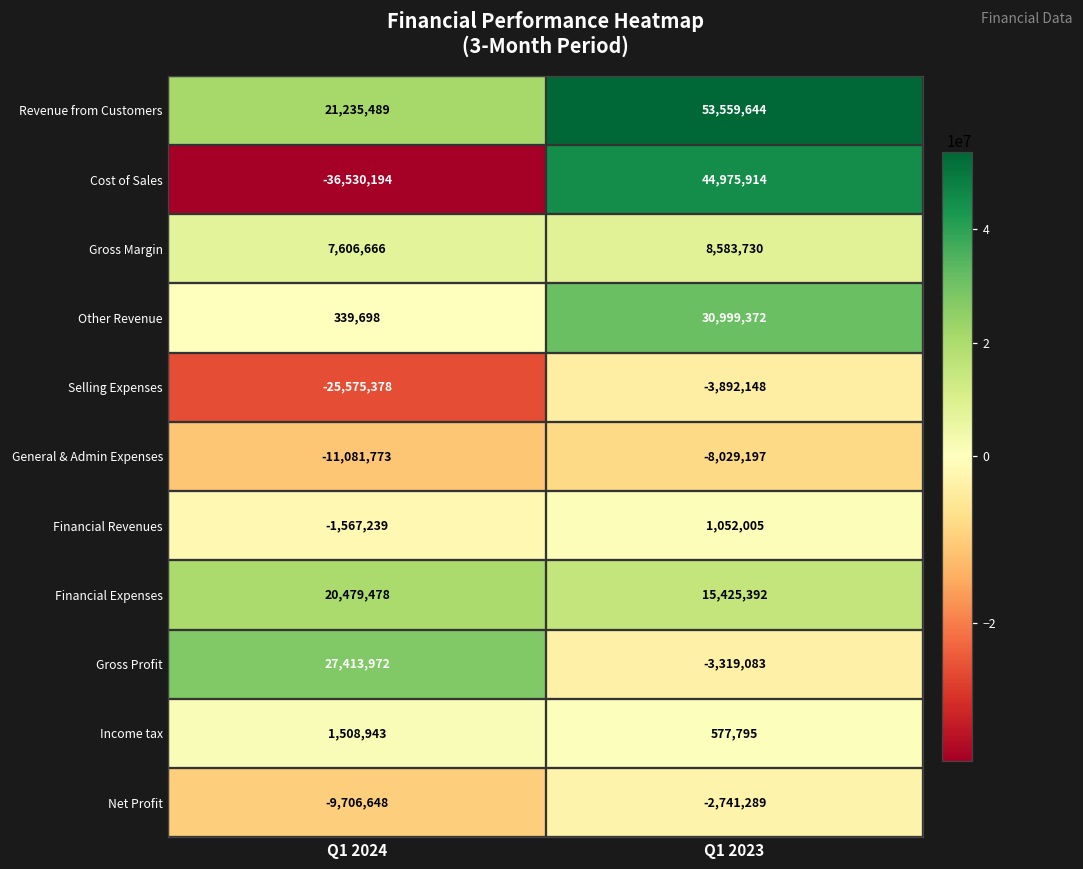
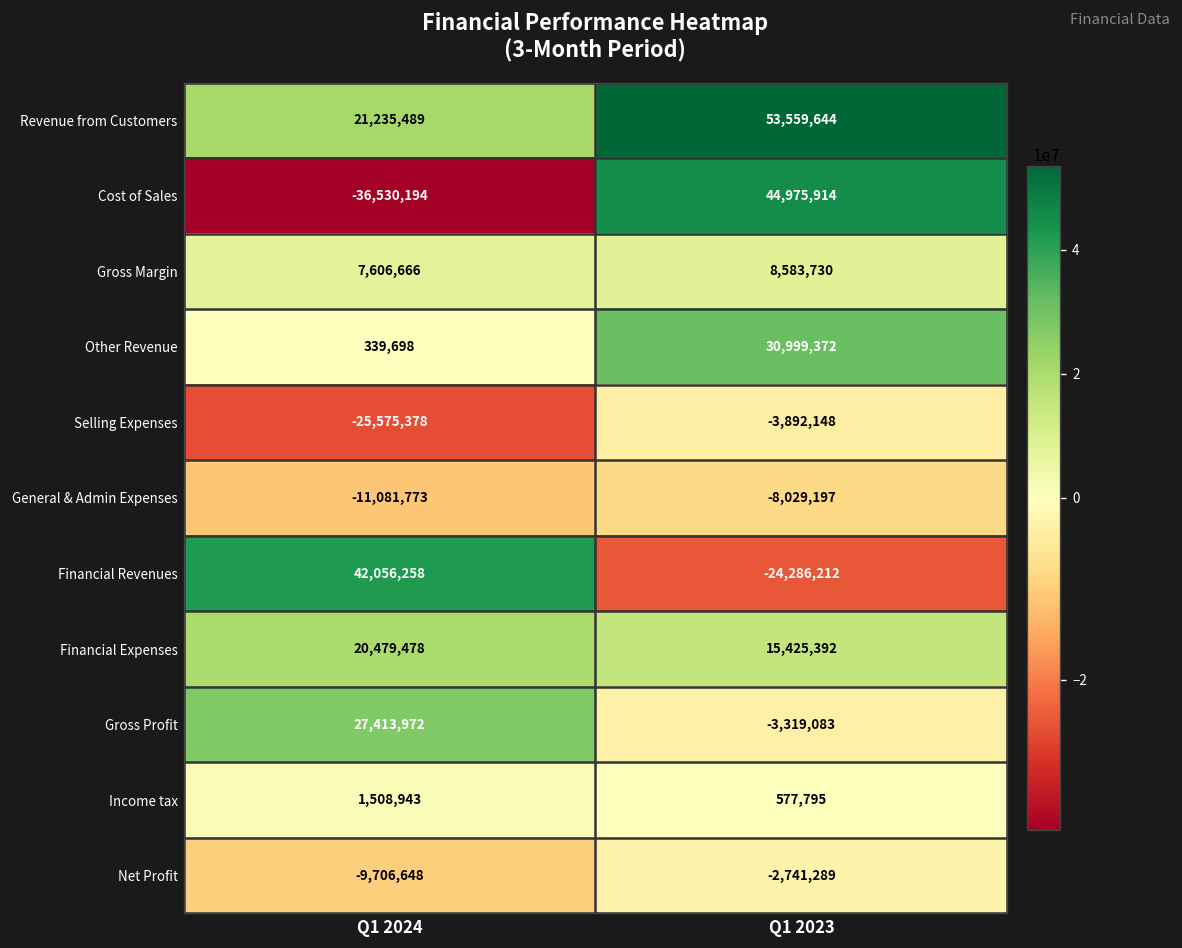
Financial Revenues, Q1 2024: -1,567,239 -> 42,056,258
Financial Revenues, Q1 2023: 1,052,005 -> -24,286,212
